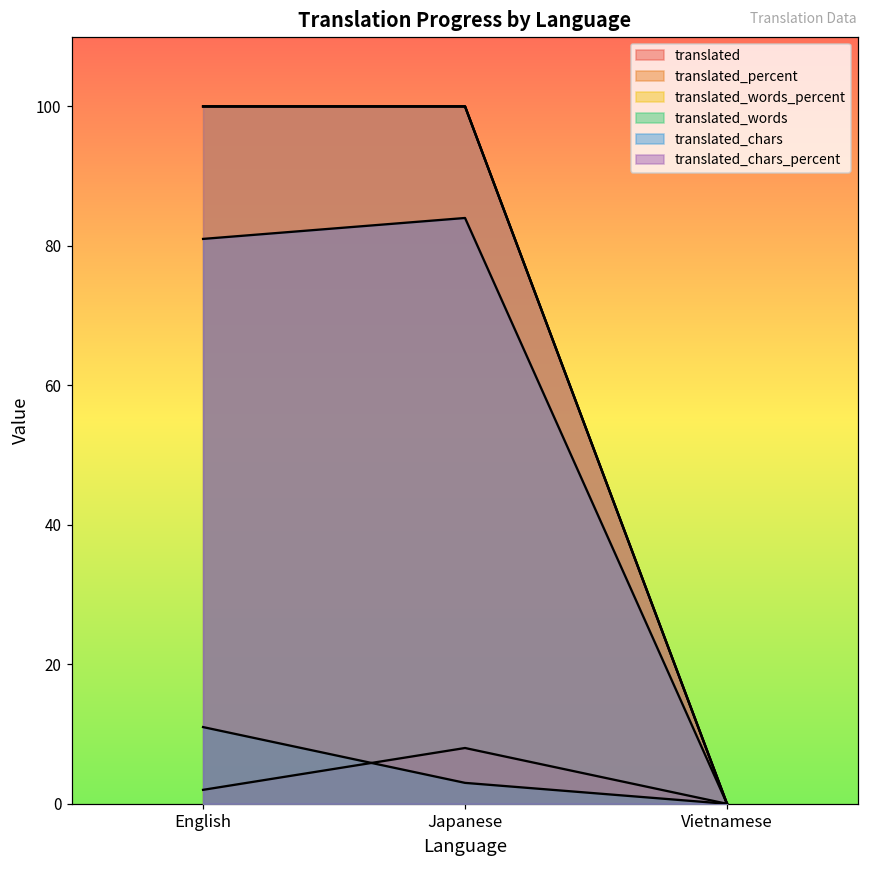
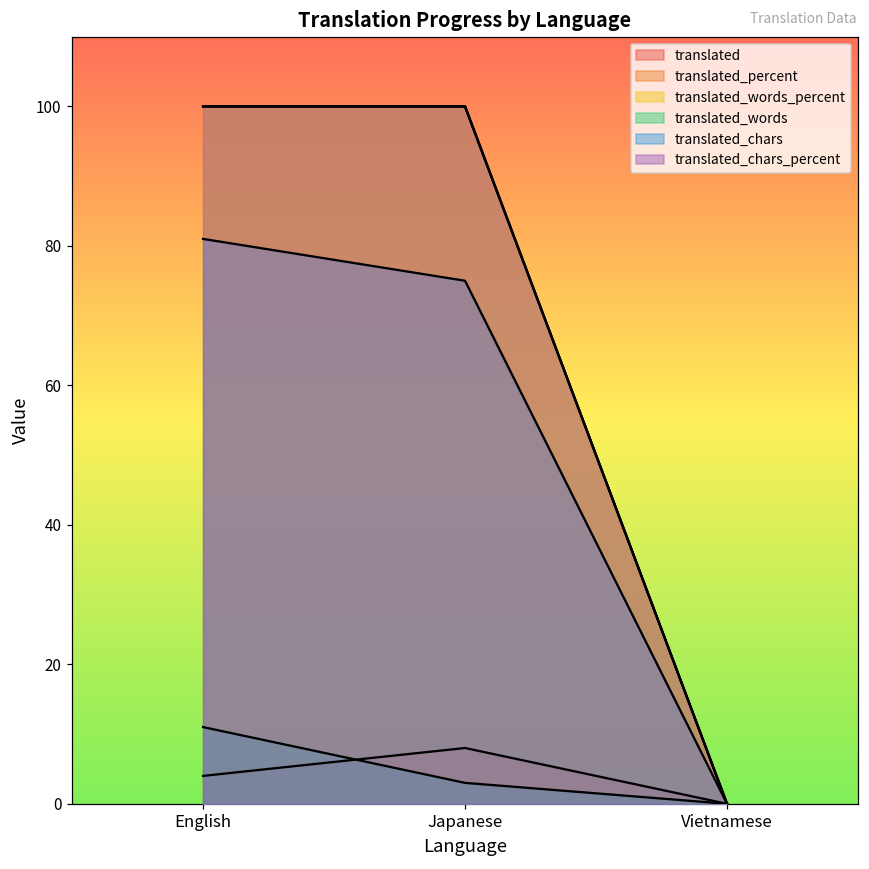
translated, English: 2 -> 4
translated_chars, Japanese: 84 -> 75
